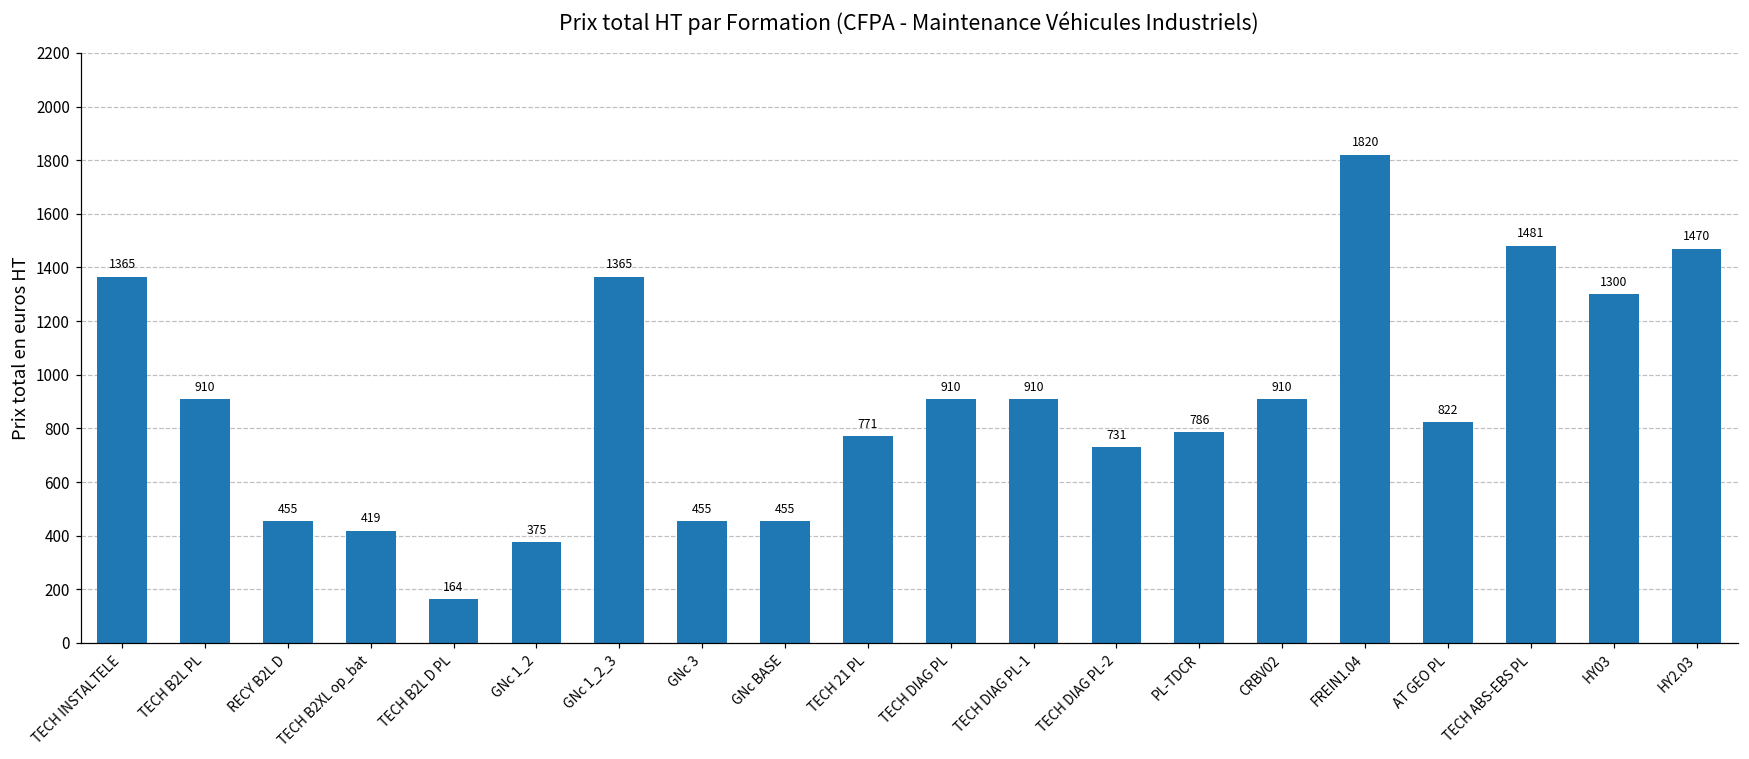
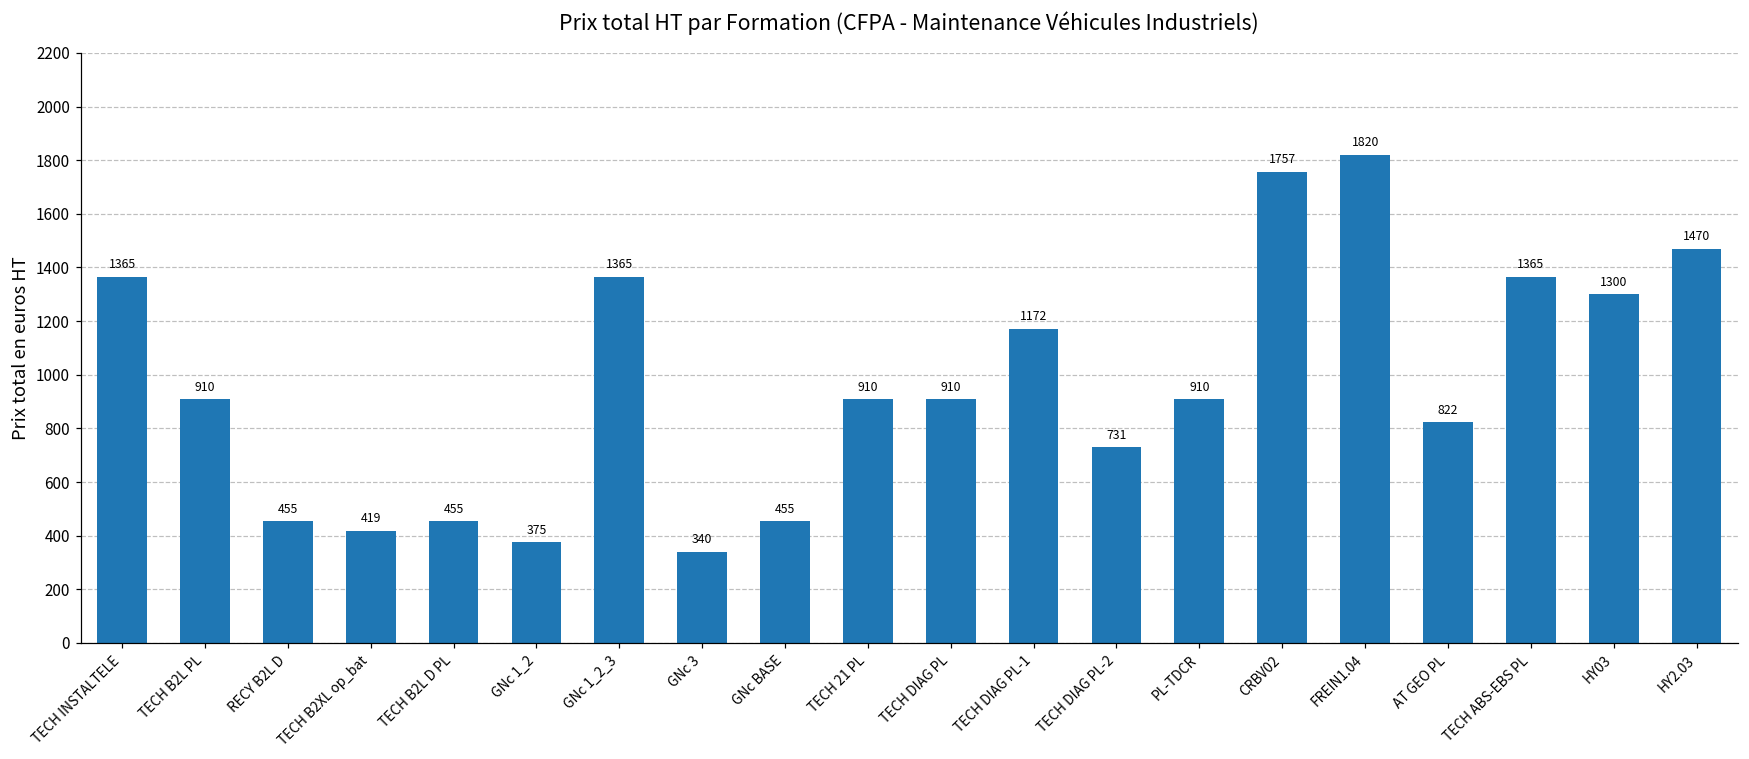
TECH B2L D PL: 164 -> 455
GNc 3: 455 -> 340
TECH 21 PL: 771 -> 910
TECH DIAG PL-1: 910 -> 1172
PL-TDCR: 786 -> 910
CRBV02: 910 -> 1757
TECH ABS-EBS PL: 1481 -> 1365
